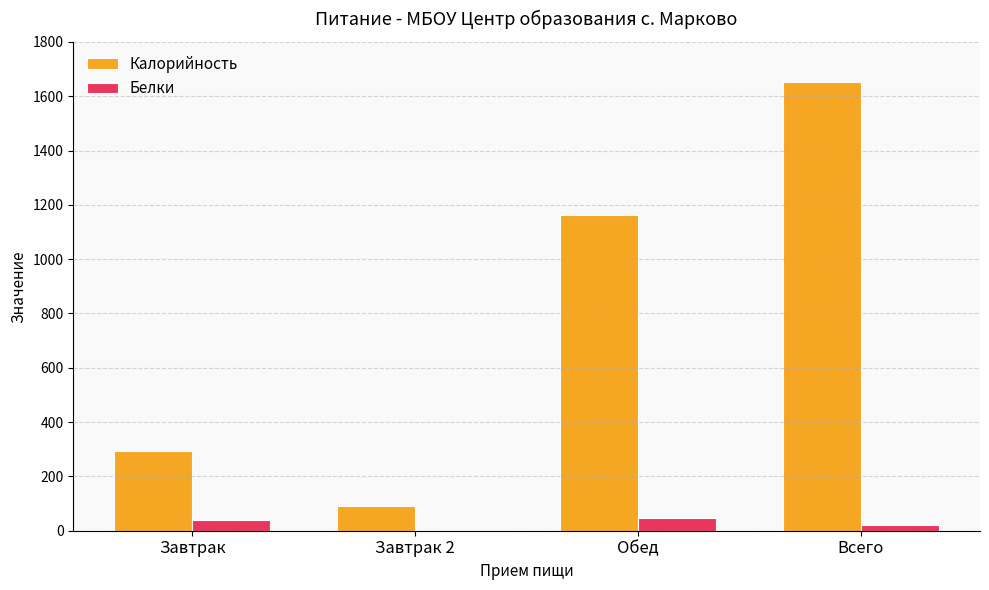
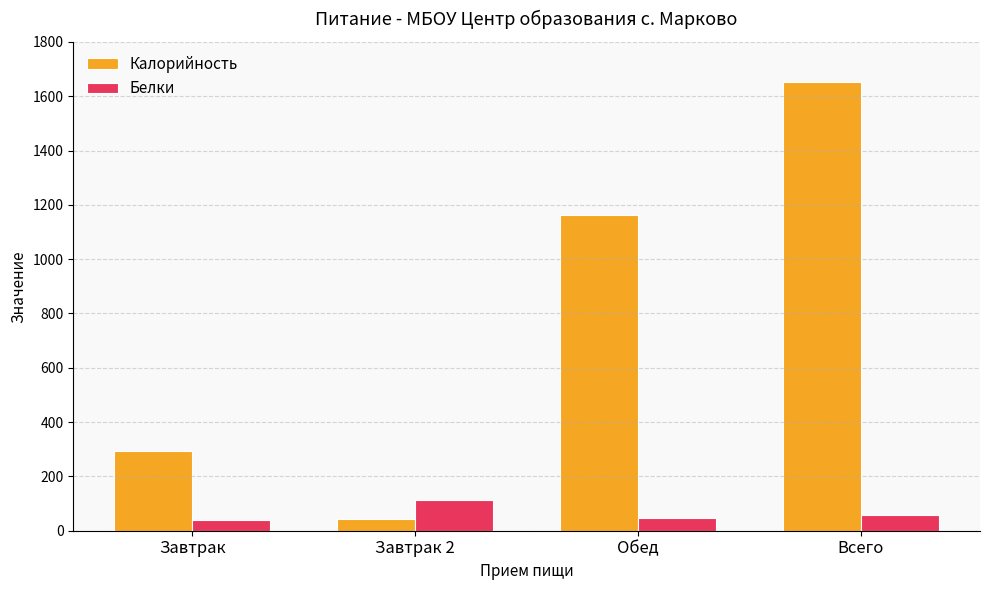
Калорийность, Завтрак 2: 90 -> 50
Белки, Завтрак 2: 0 -> 110
Белки, Всего: 20 -> 60
